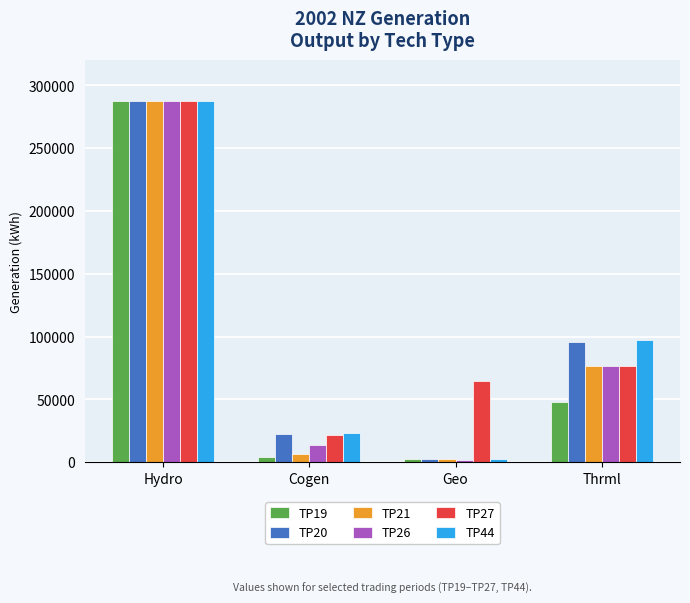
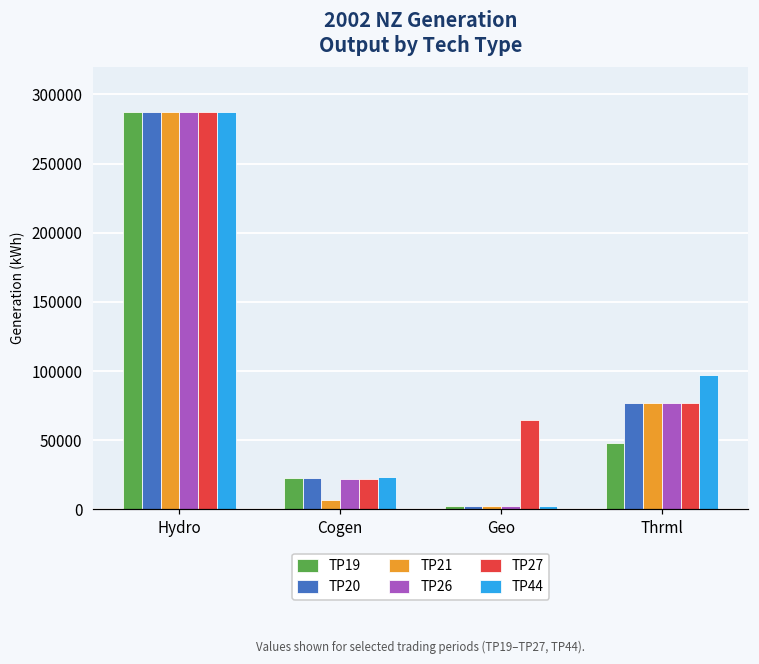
TP19, Cogen: 4000 -> 23000
TP26, Cogen: 13000 -> 22000
TP20, Thrml: 96000 -> 77000
